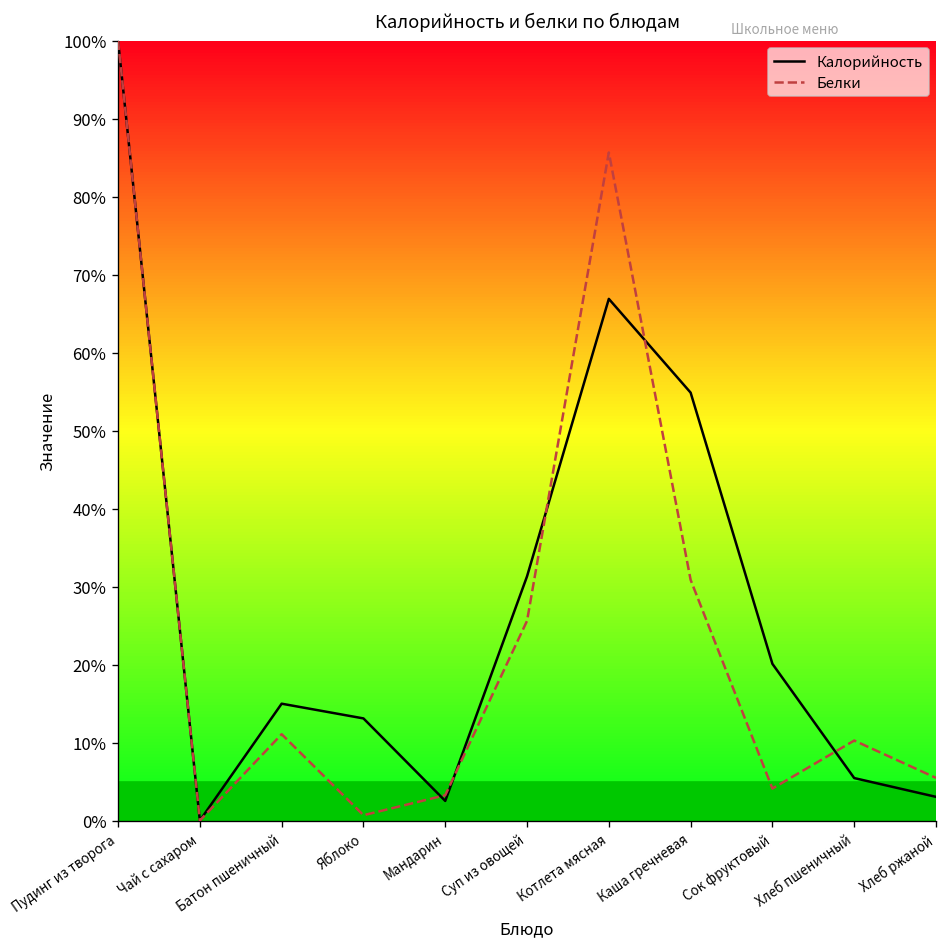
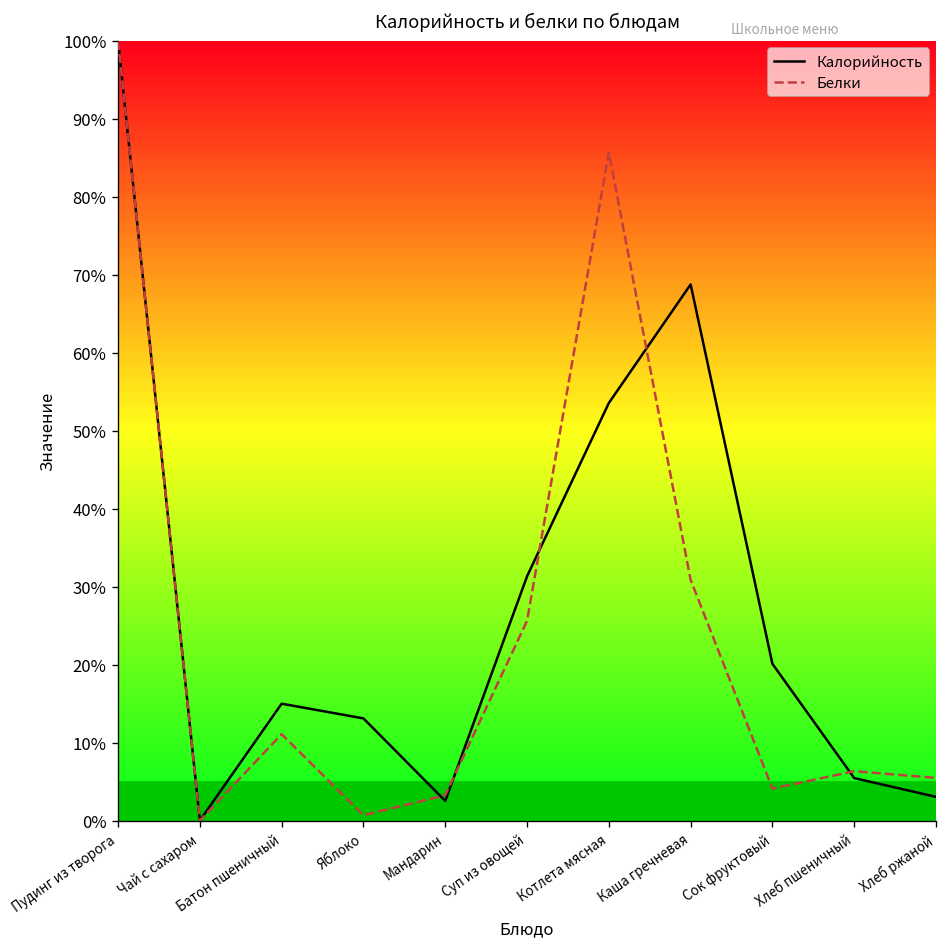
Калорийность, Котлета мясная: 67% -> 54%
Калорийность, Каша гречневая: 55% -> 69%
Белки, Хлеб пшеничный: 10% -> 6%
